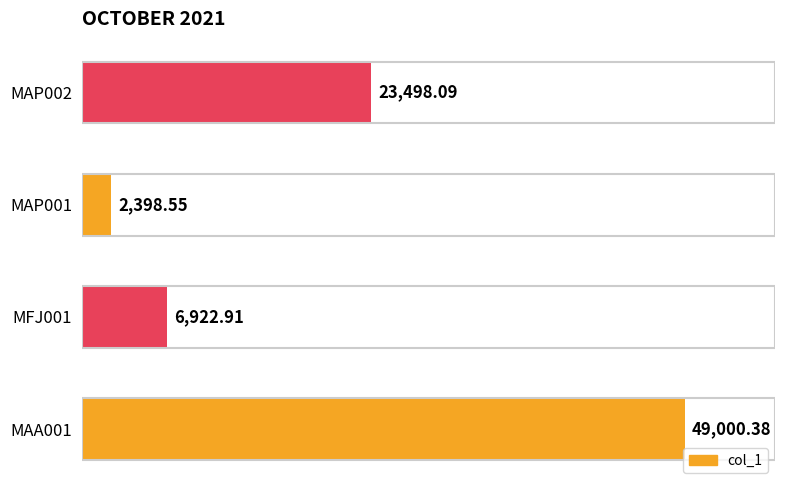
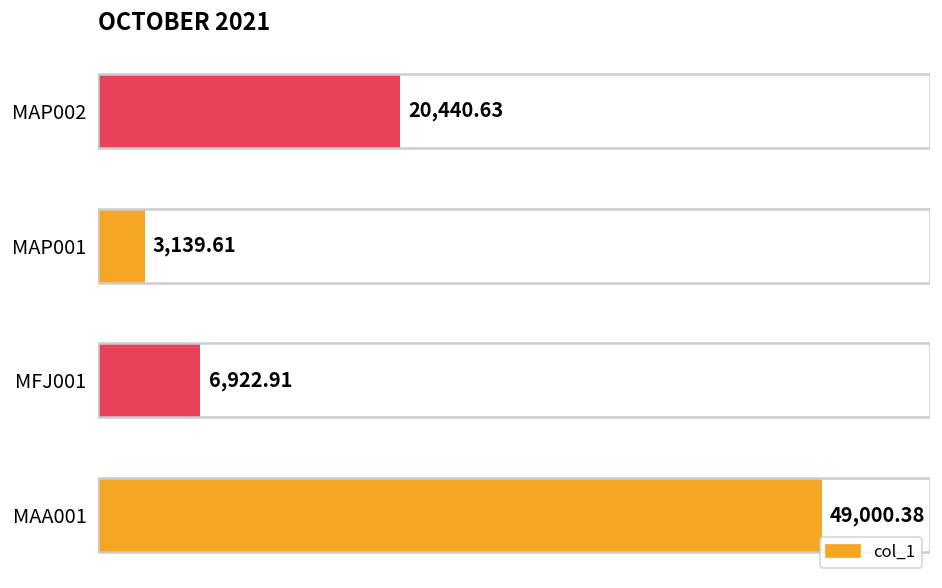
MAP002: 23,498.09 -> 20,440.63
MAP001: 2,398.55 -> 3,139.61
